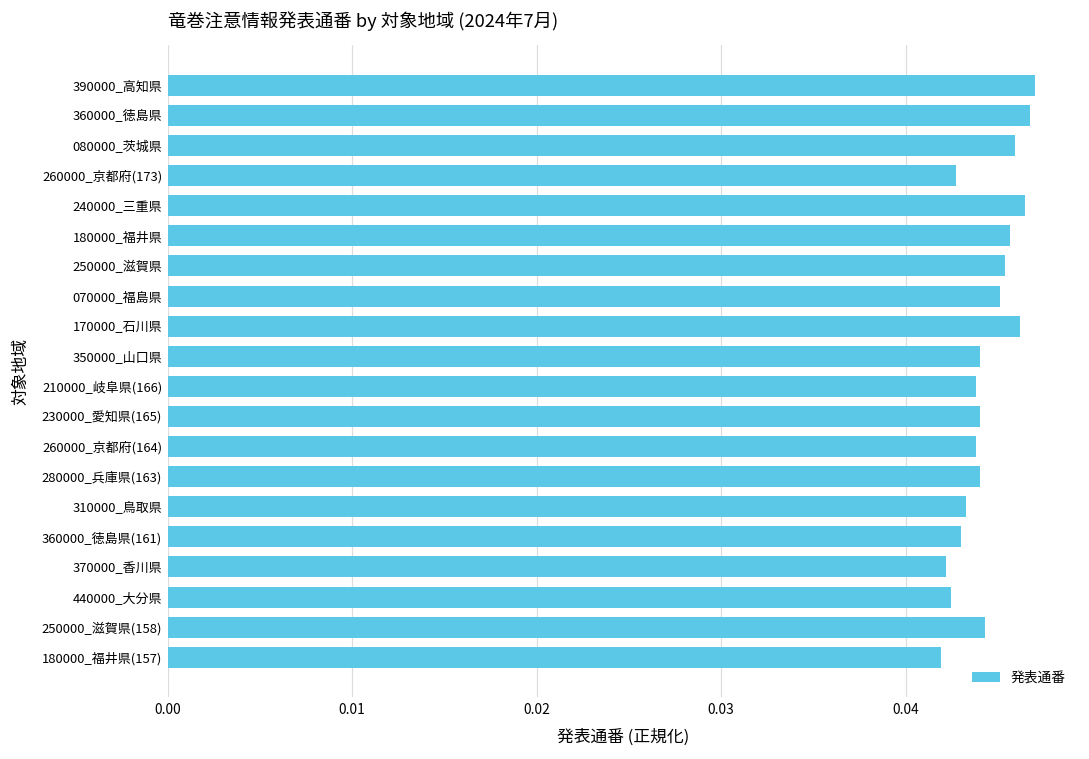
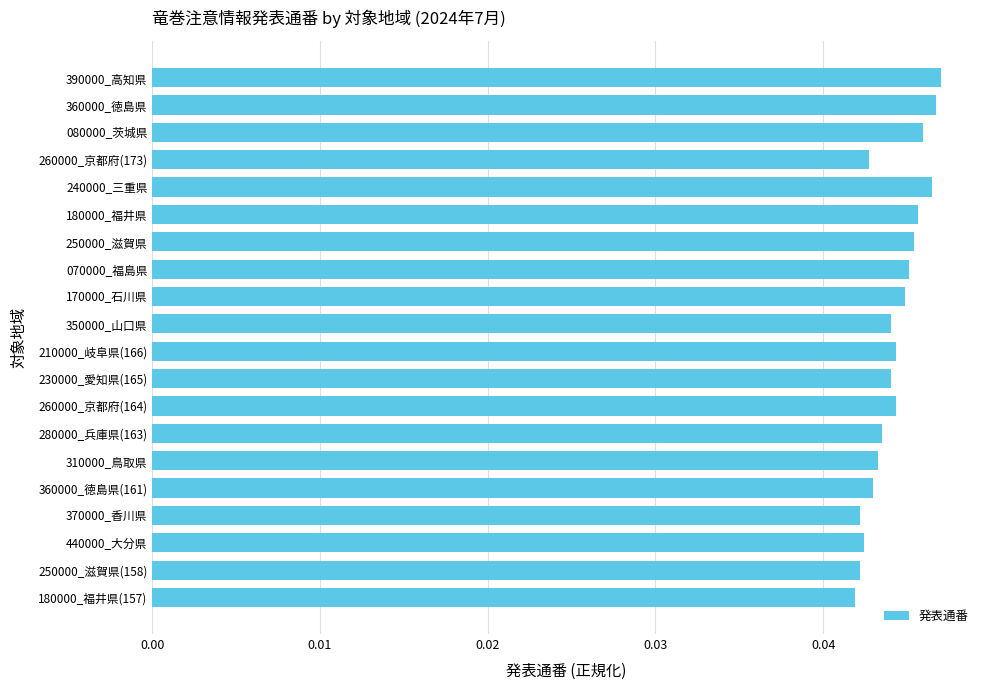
170000_石川県: 0.0462 -> 0.0449
210000_岐阜県(166): 0.0438 -> 0.0443
260000_京都府(164): 0.0438 -> 0.0443
280000_兵庫県(163): 0.0441 -> 0.0435
250000_滋賀県(158): 0.0443 -> 0.0422
